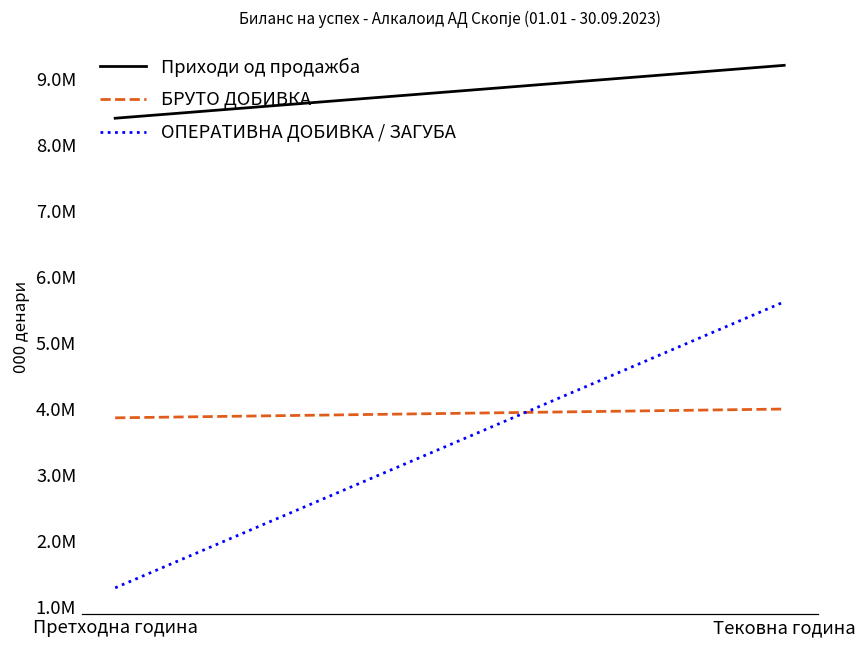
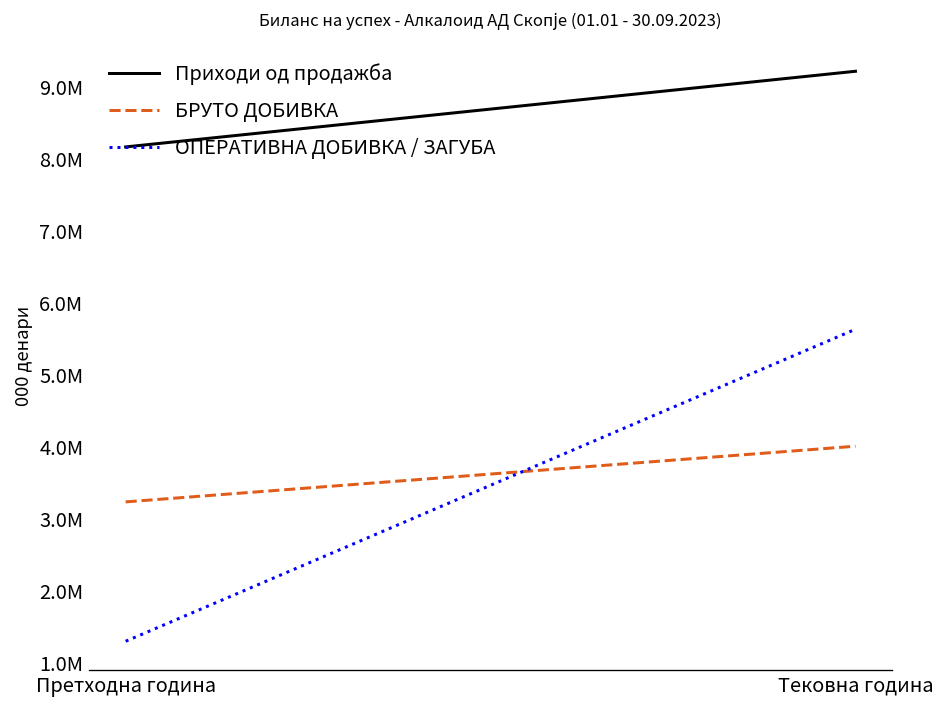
Приходи од продажба, Претходна година: 8400000 -> 8200000
БРУТО ДОБИВКА, Претходна година: 3900000 -> 3200000
